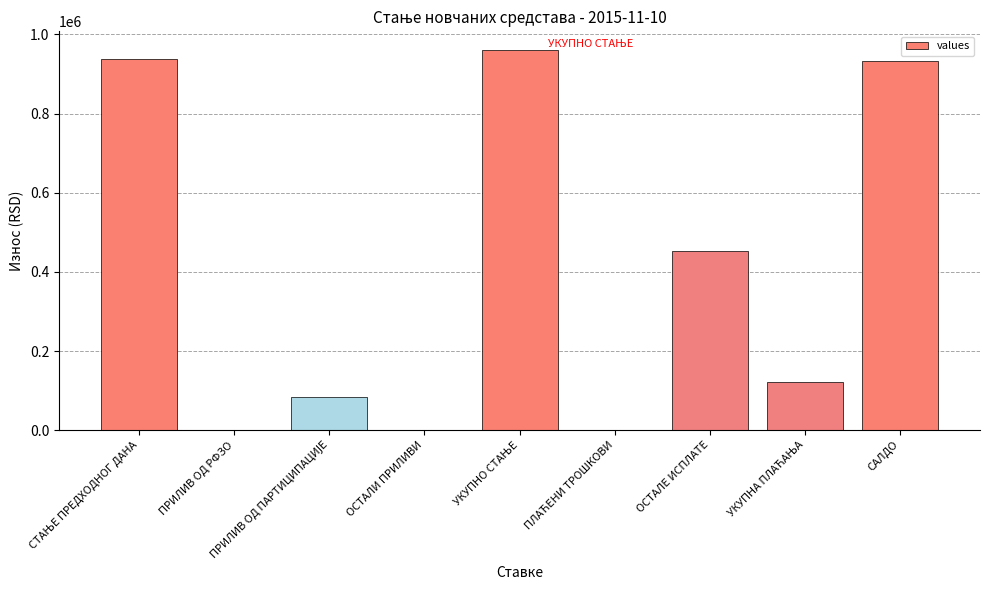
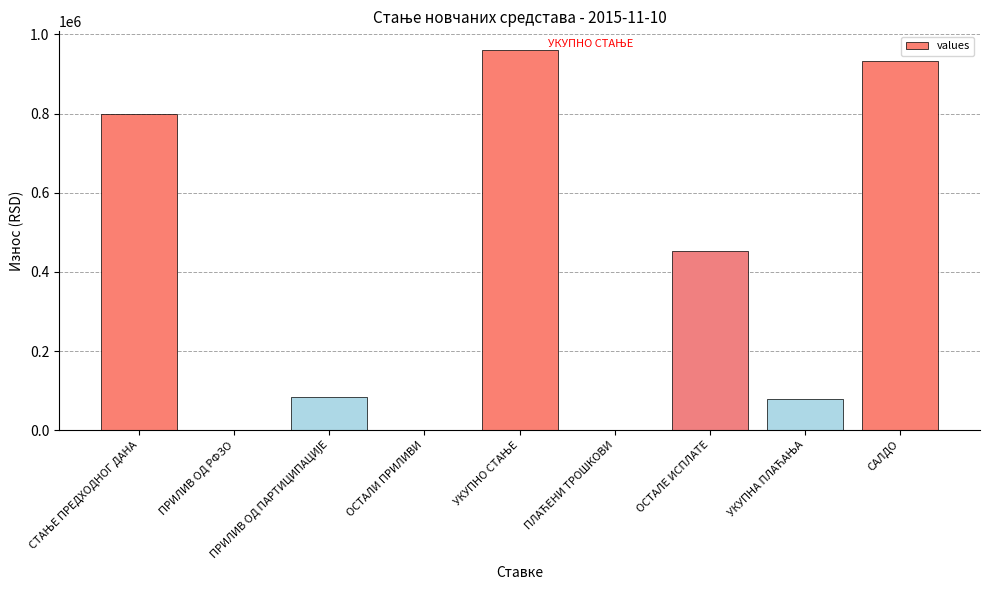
СТАЊЕ ПРЕДХОДНОГ ДАНА: 940000 -> 800000
УКУПНА ПЛАЋАЊА: 120000 -> 80000
